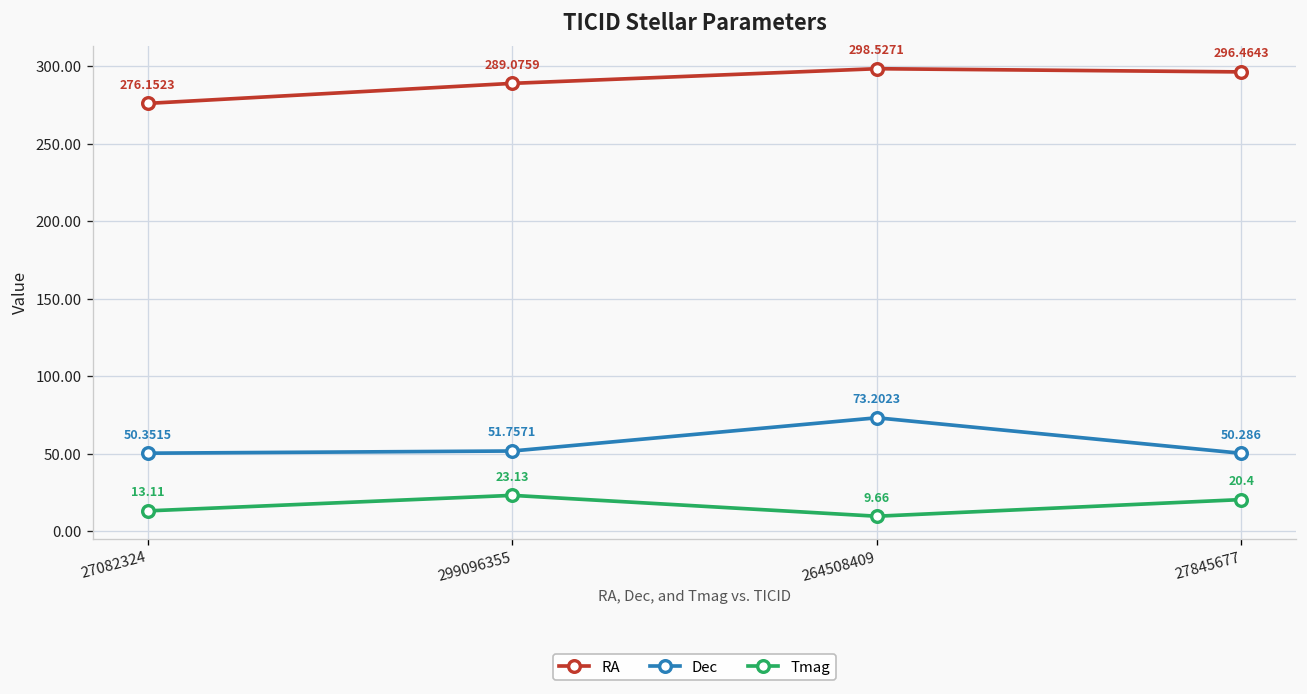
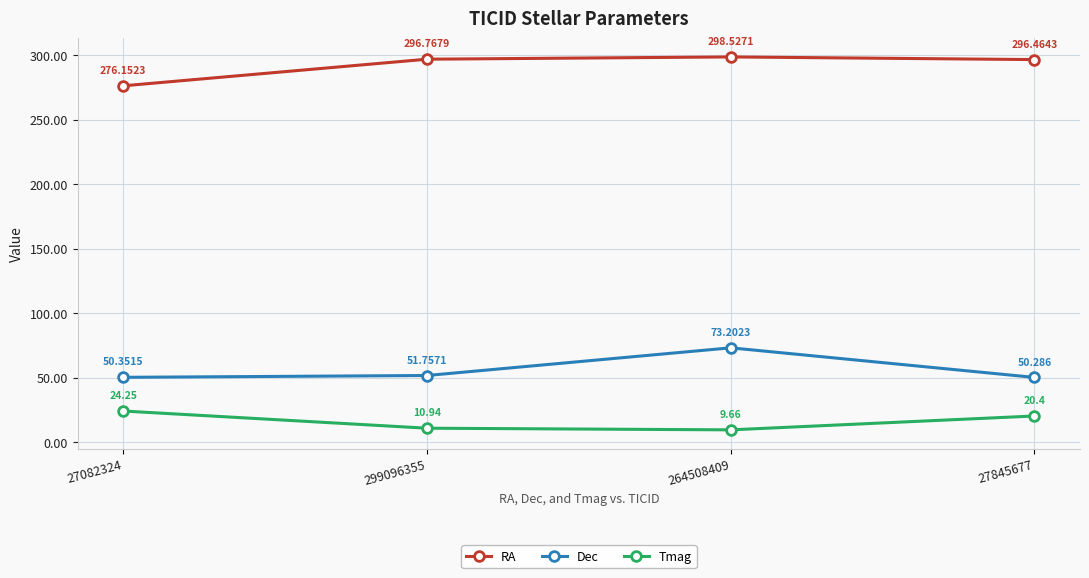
Tmag, 27082324: 13.11 -> 24.25
RA, 299096355: 289.0759 -> 296.7679
Tmag, 299096355: 23.13 -> 10.94
